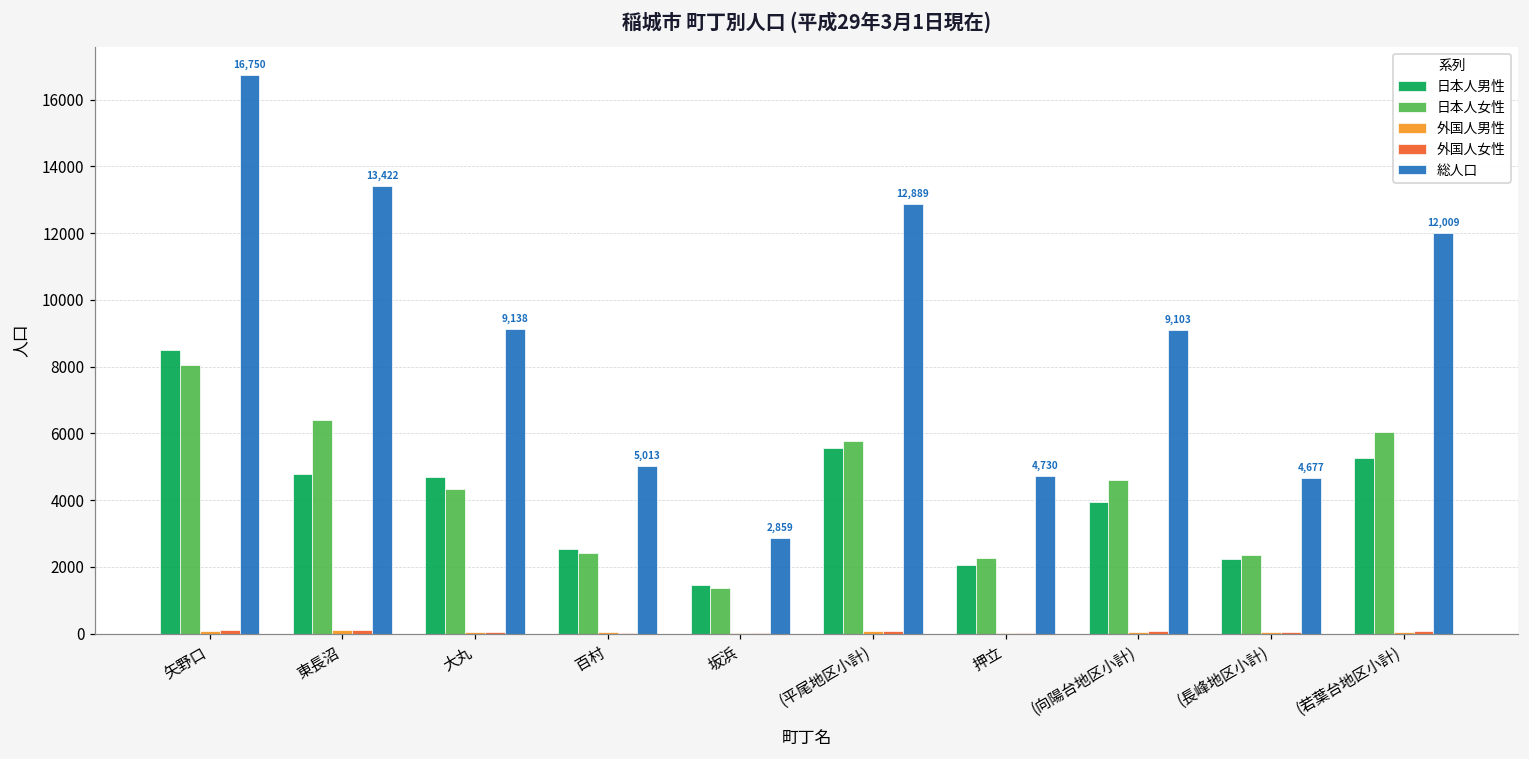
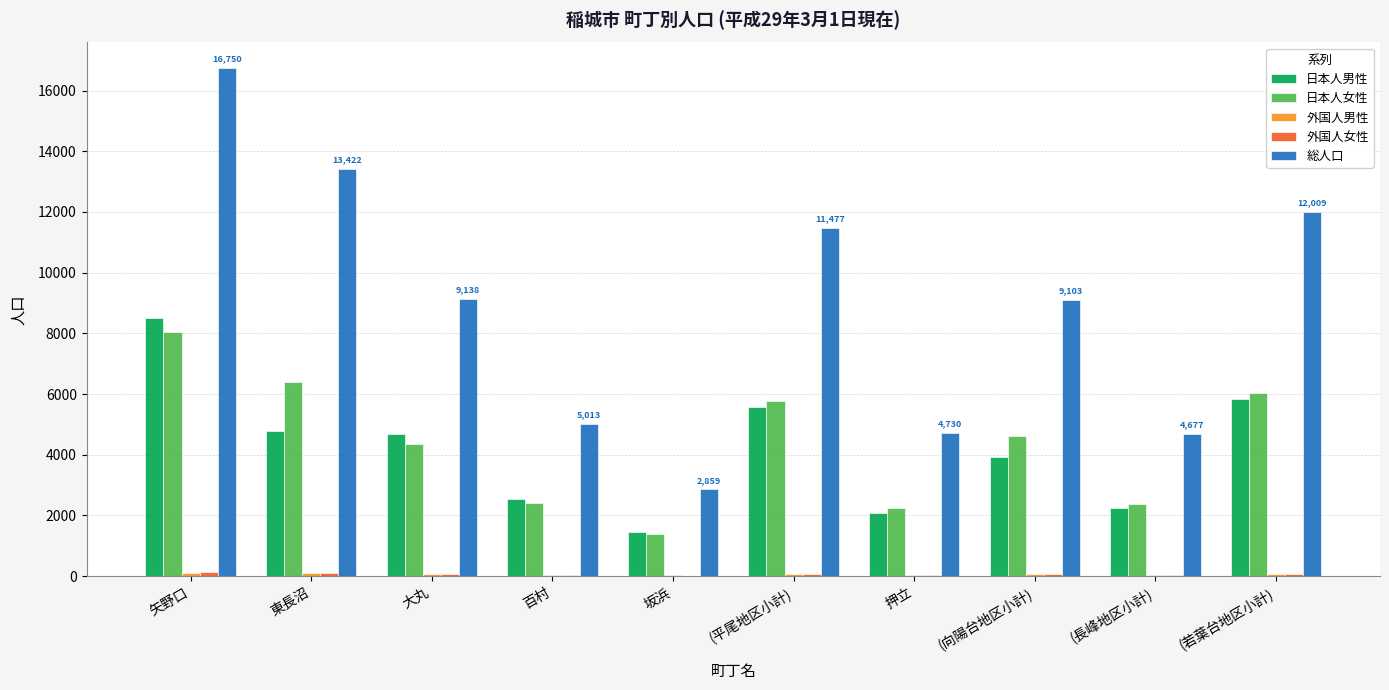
総人口, (平尾地区小計): 12,889 -> 11,477
日本人男性, (若葉台地区小計): 5300 -> 5800
